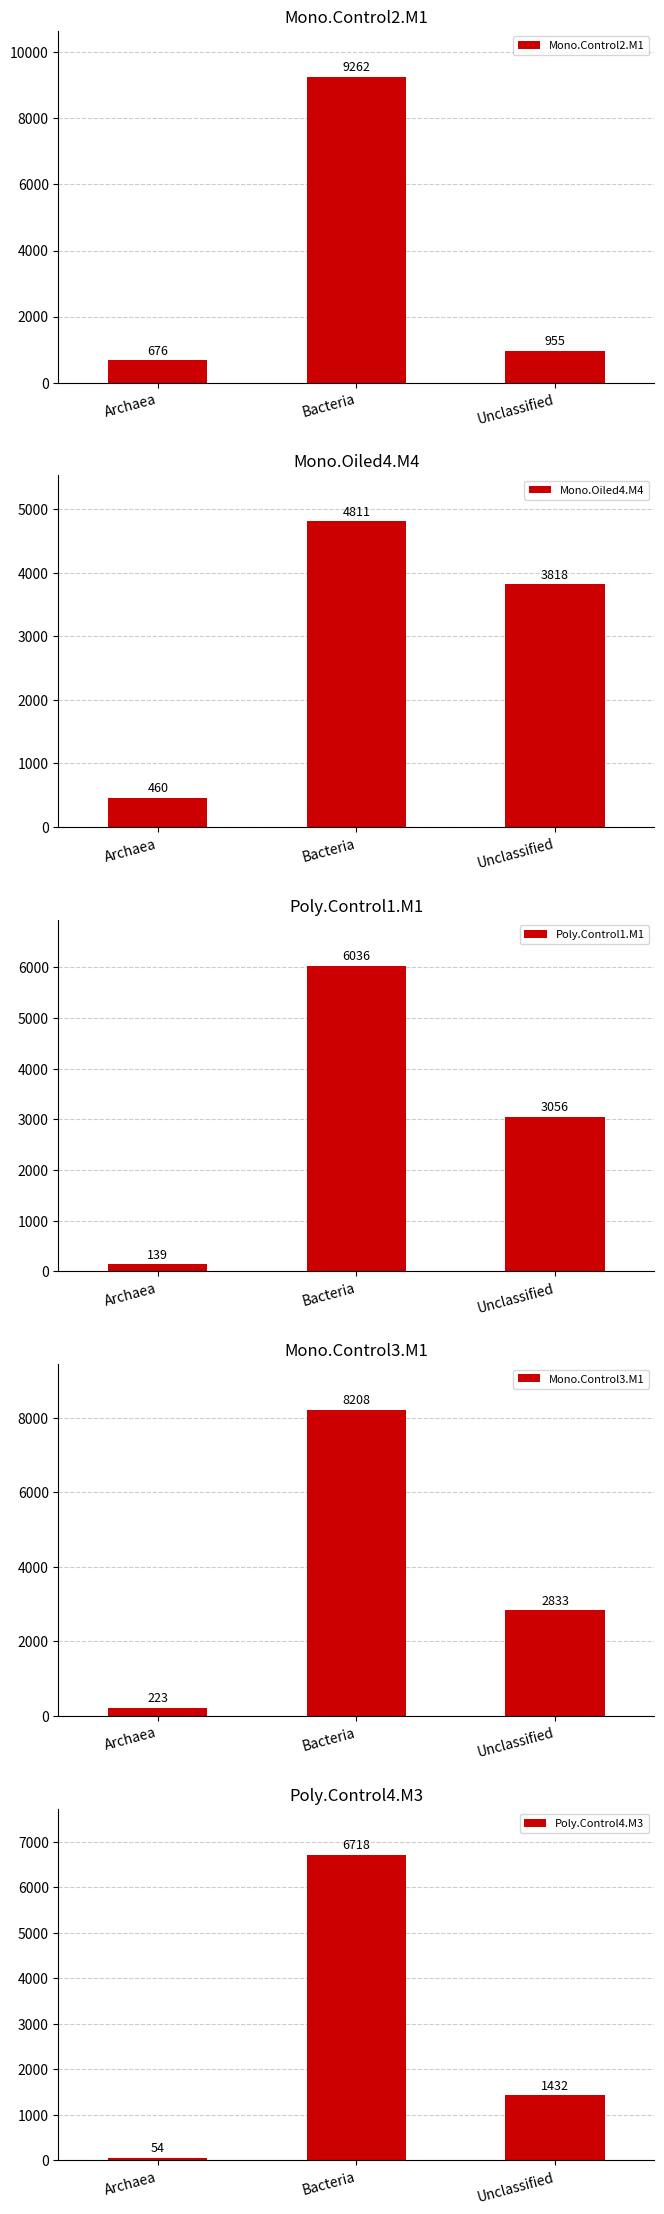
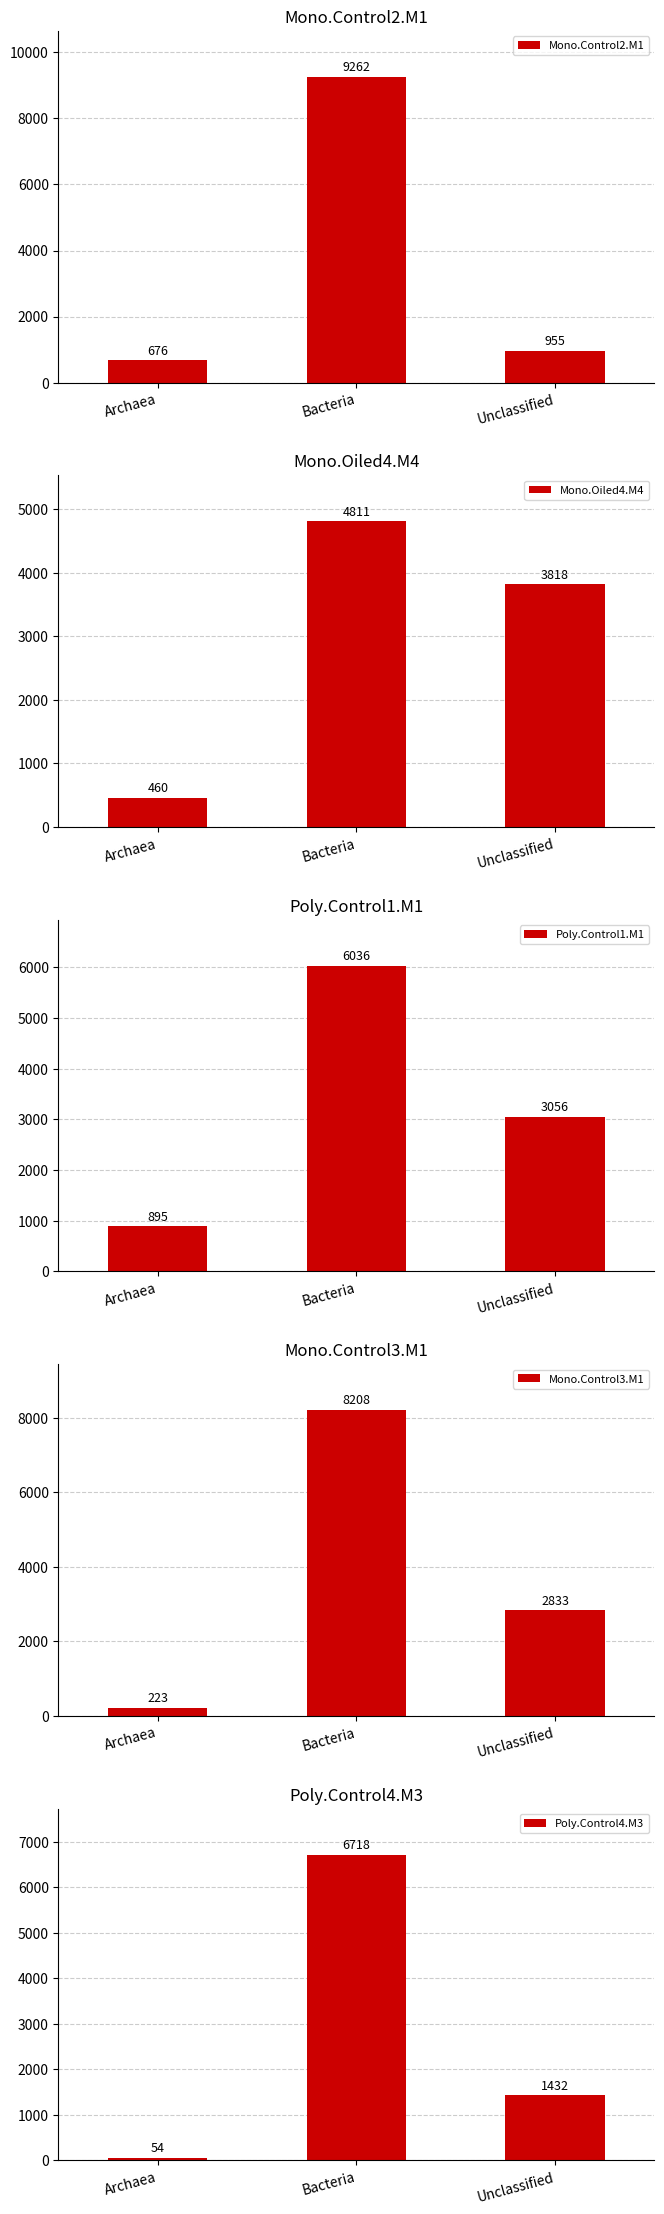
Poly.Control1.M1, Archaea: 139 -> 895
